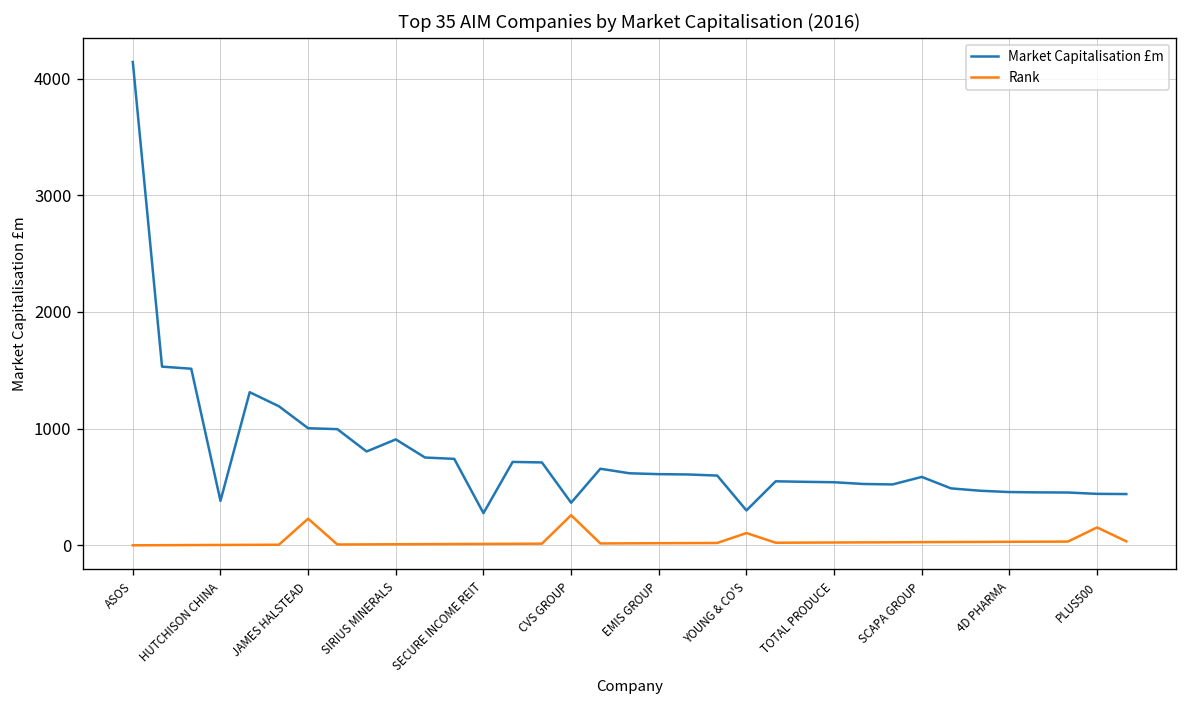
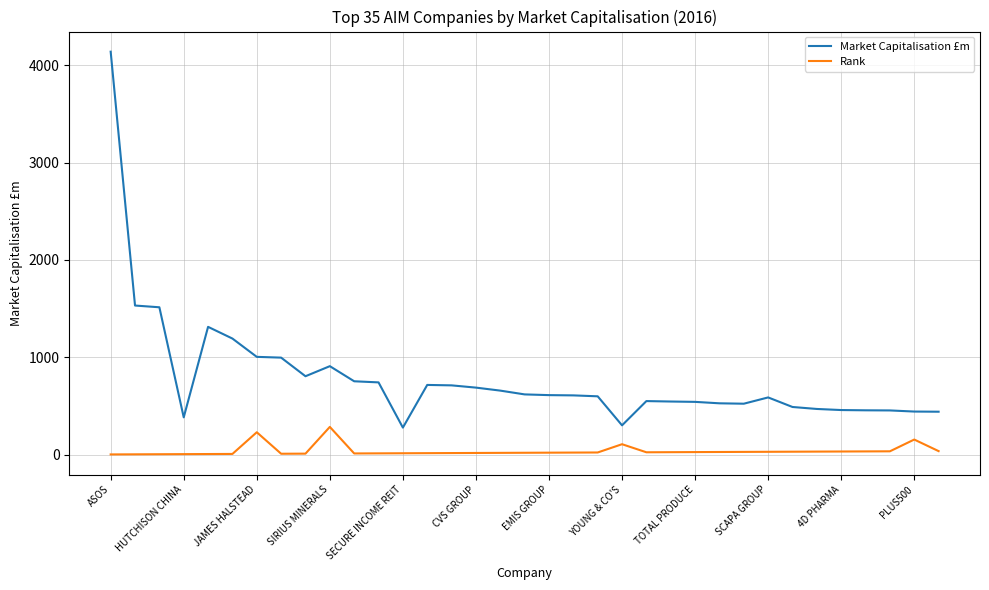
Rank, SIRIUS MINERALS: 0 -> 300
Market Capitalisation £m, CVS GROUP: 400 -> 700
Rank, CVS GROUP: 300 -> 0
